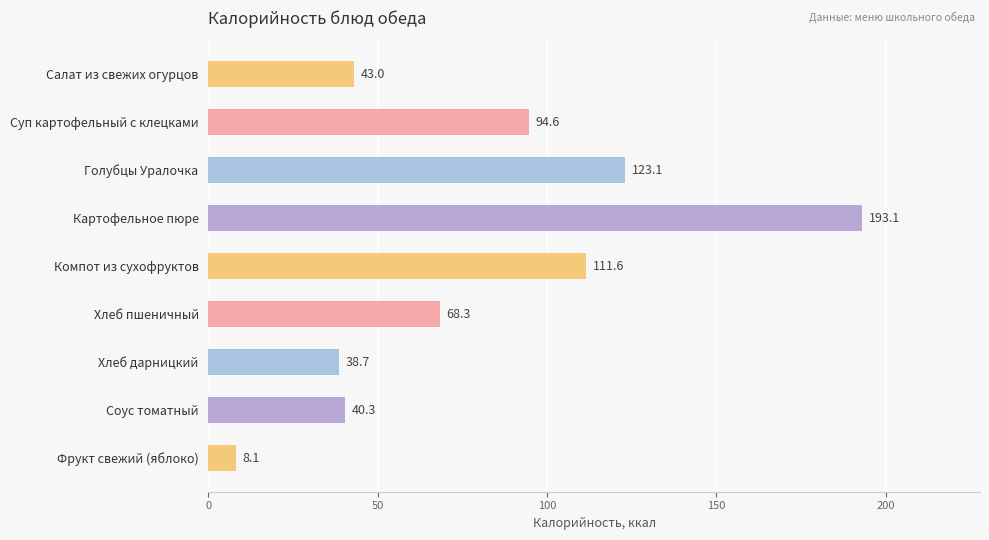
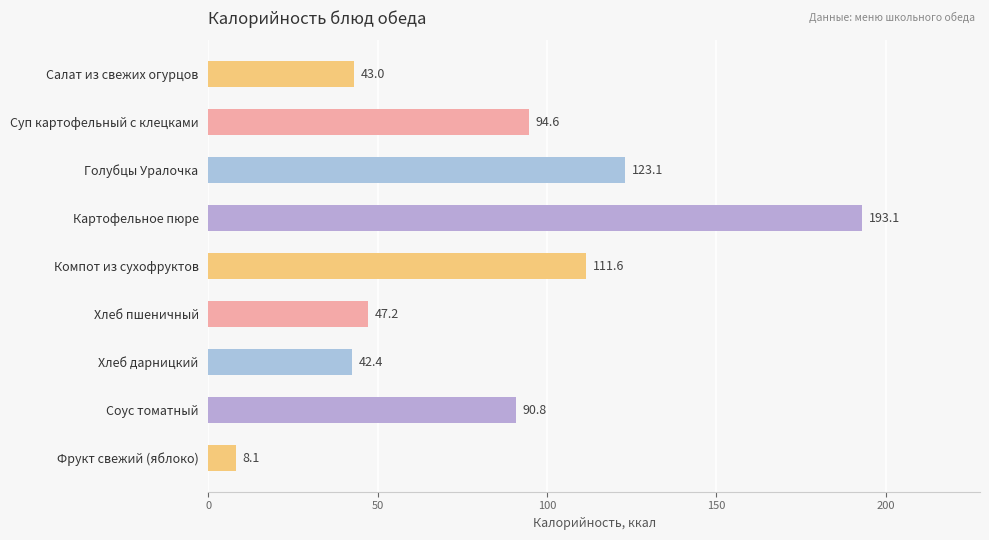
Хлеб пшеничный: 68.3 -> 47.2
Хлеб дарницкий: 38.7 -> 42.4
Соус томатный: 40.3 -> 90.8
